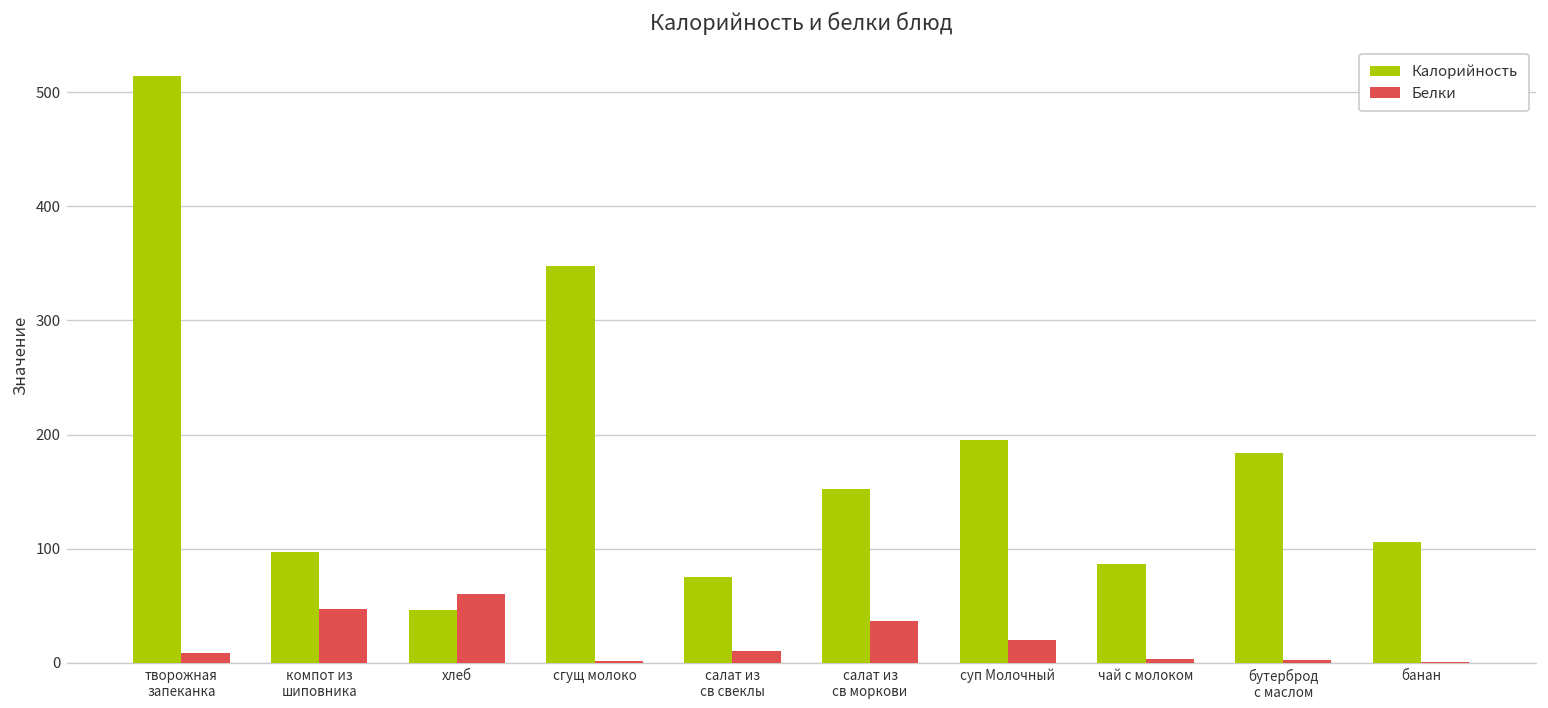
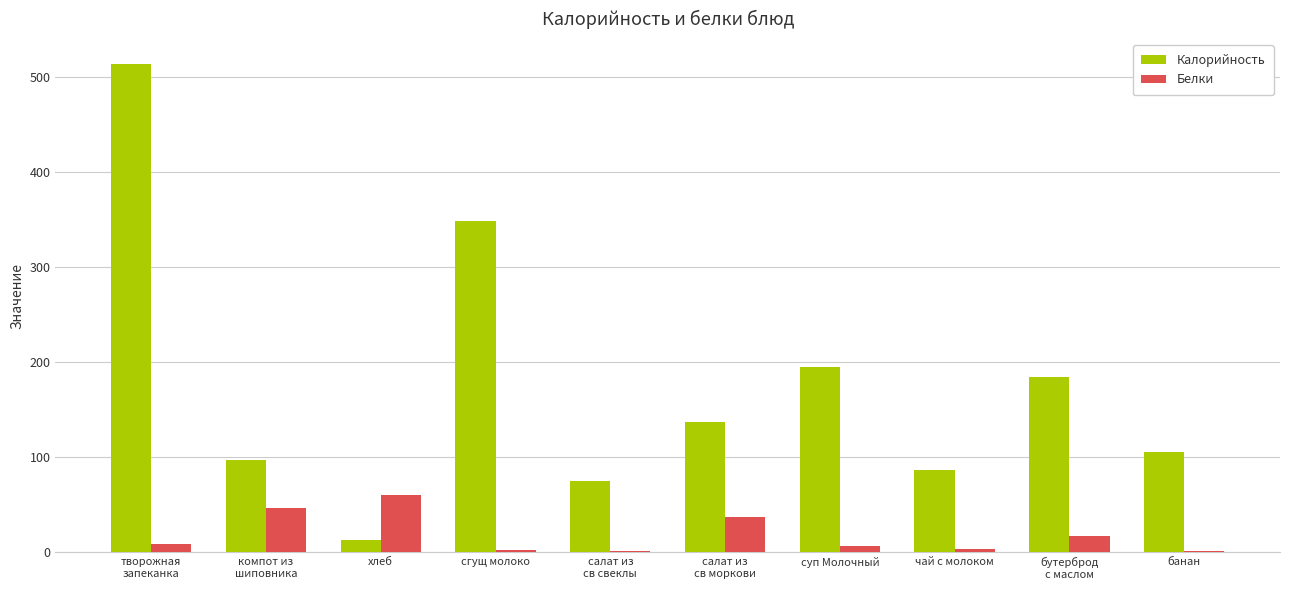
Калорийность, хлеб: 50 -> 10
Белки, салат из св свеклы: 10 -> 0
Калорийность, салат из св моркови: 150 -> 140
Белки, суп Молочный: 20 -> 10
Белки, бутерброд с маслом: 0 -> 20
